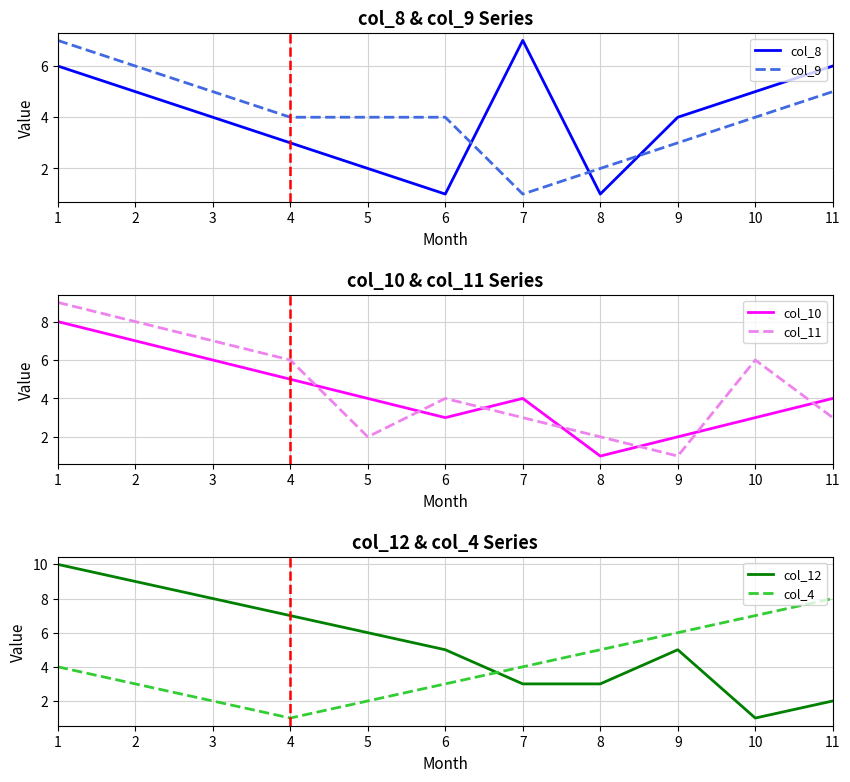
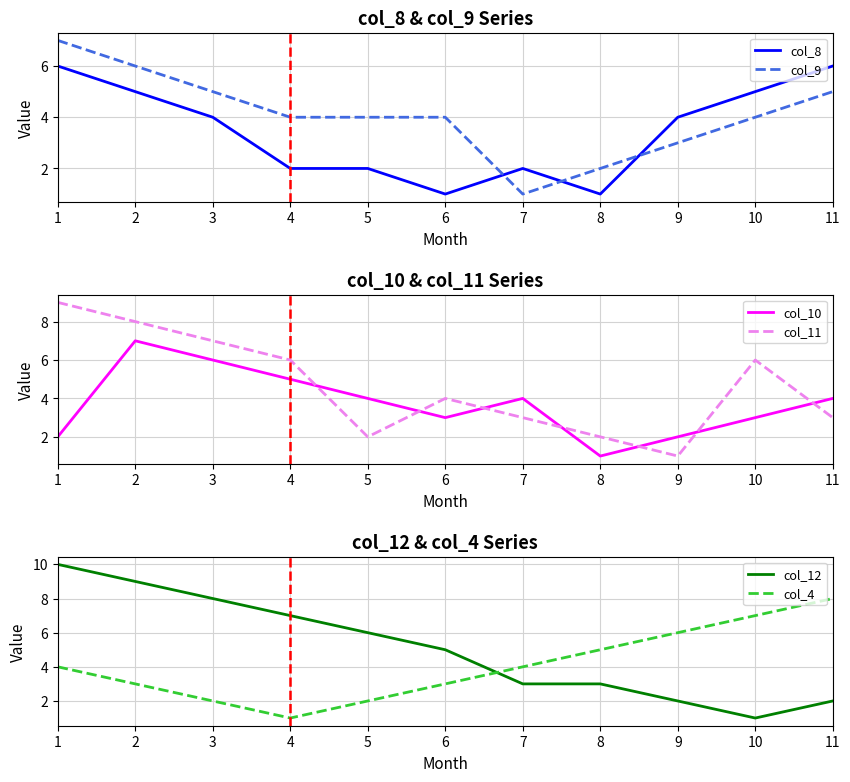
col_8 & col_9 Series, col_8, 4: 3 -> 2
col_8 & col_9 Series, col_8, 7: 7 -> 2
col_10 & col_11 Series, col_10, 1: 8 -> 2
col_12 & col_4 Series, col_12, 9: 5 -> 2
